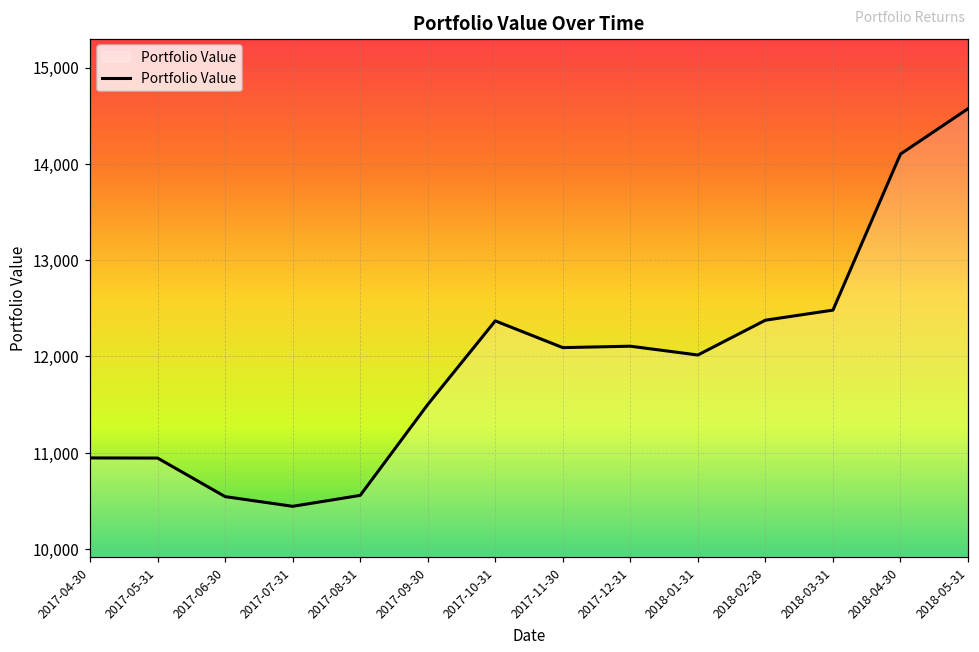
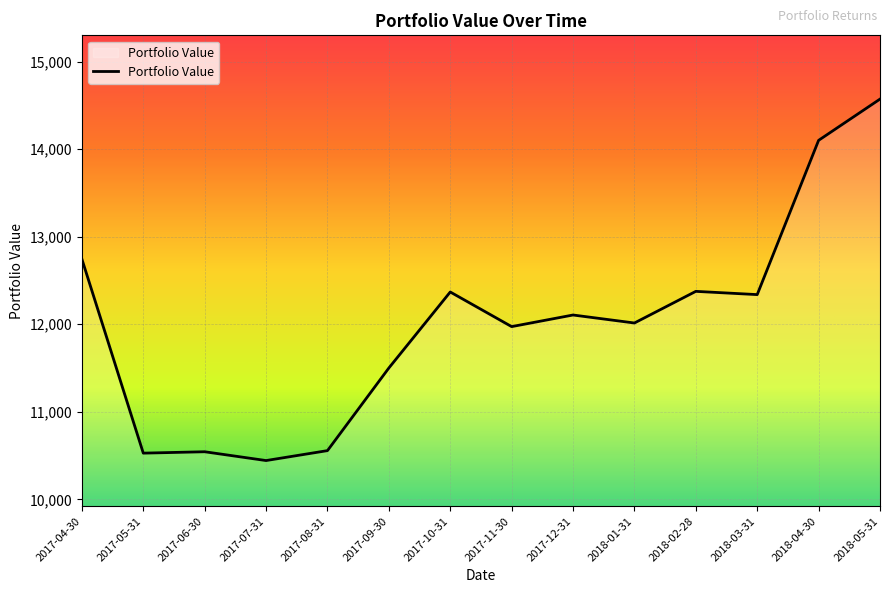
2017-04-30: 10,900 -> 12,700
2017-05-31: 10,900 -> 10,500
2017-11-30: 12,100 -> 12,000
2018-03-31: 12,500 -> 12,300
